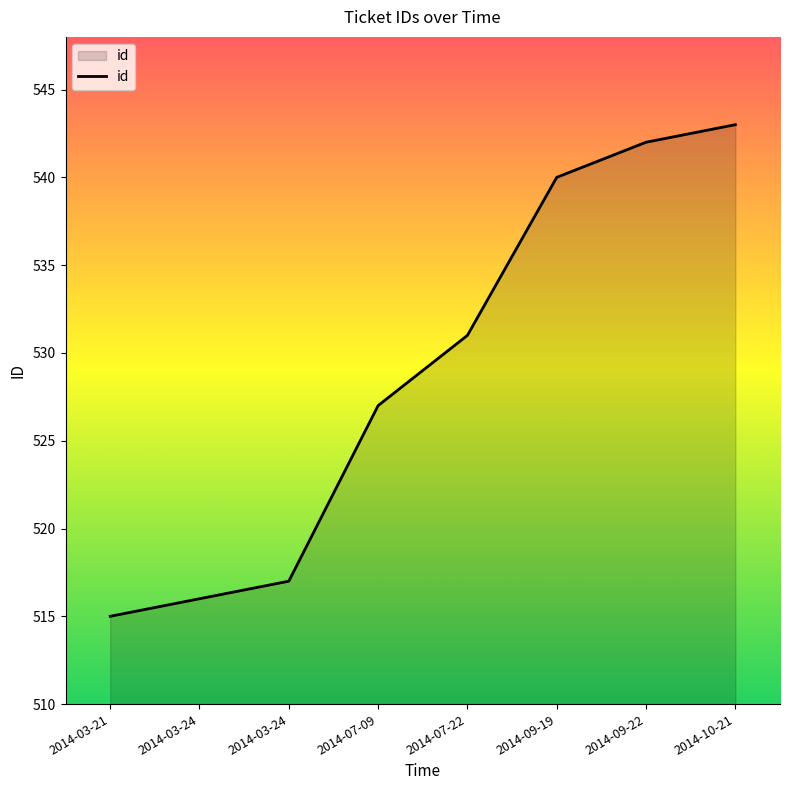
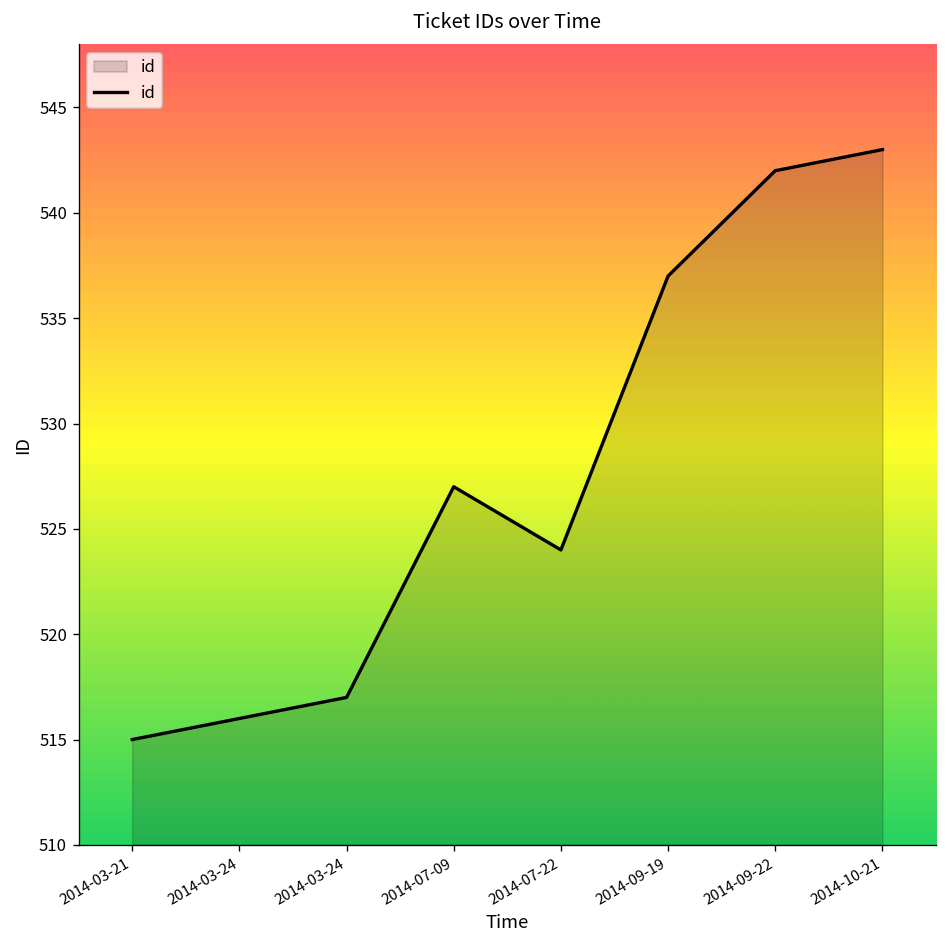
2014-07-22: 531 -> 524
2014-09-19: 540 -> 537
